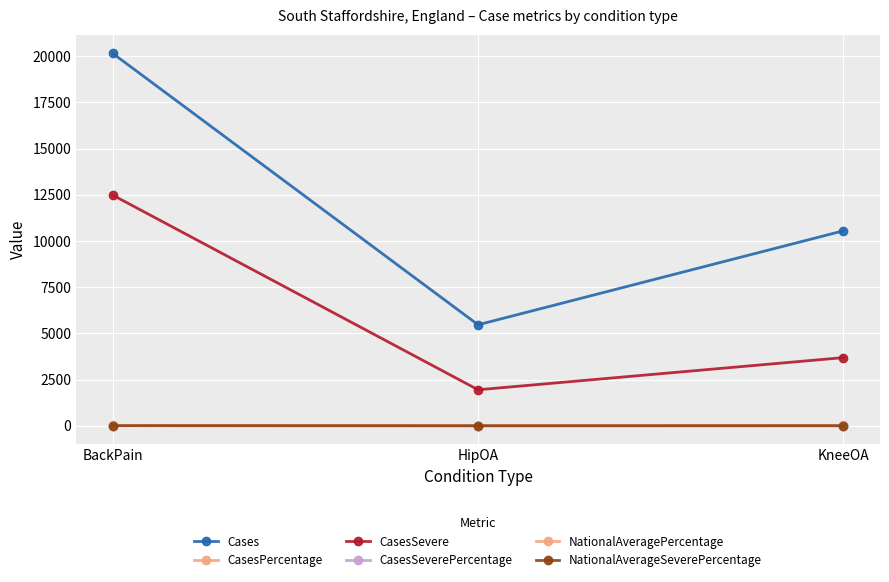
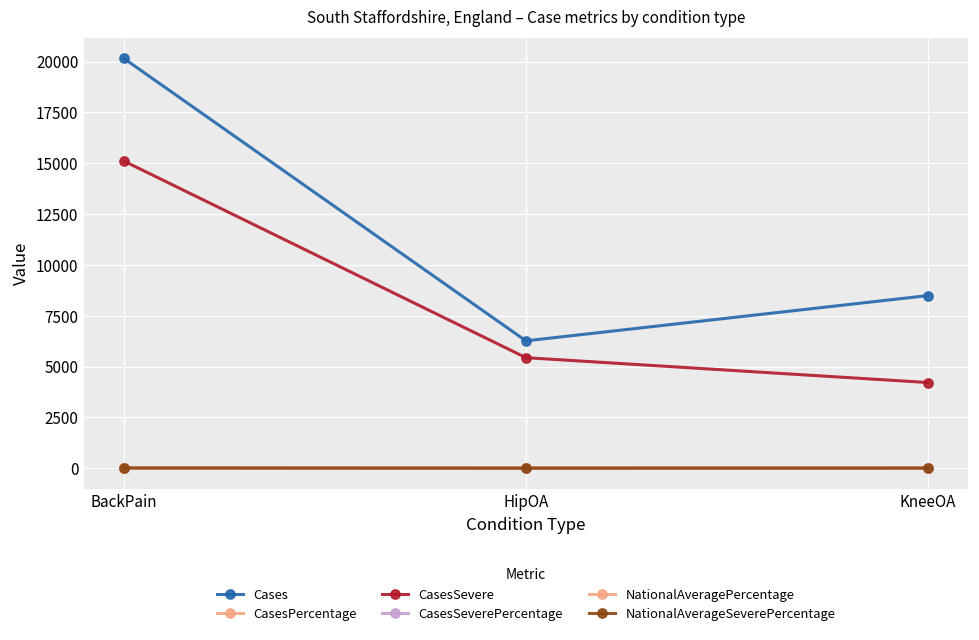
CasesSevere, BackPain: 12500 -> 15100
Cases, HipOA: 5500 -> 6300
CasesSevere, HipOA: 2000 -> 5400
Cases, KneeOA: 10600 -> 8500
CasesSevere, KneeOA: 3700 -> 4200
